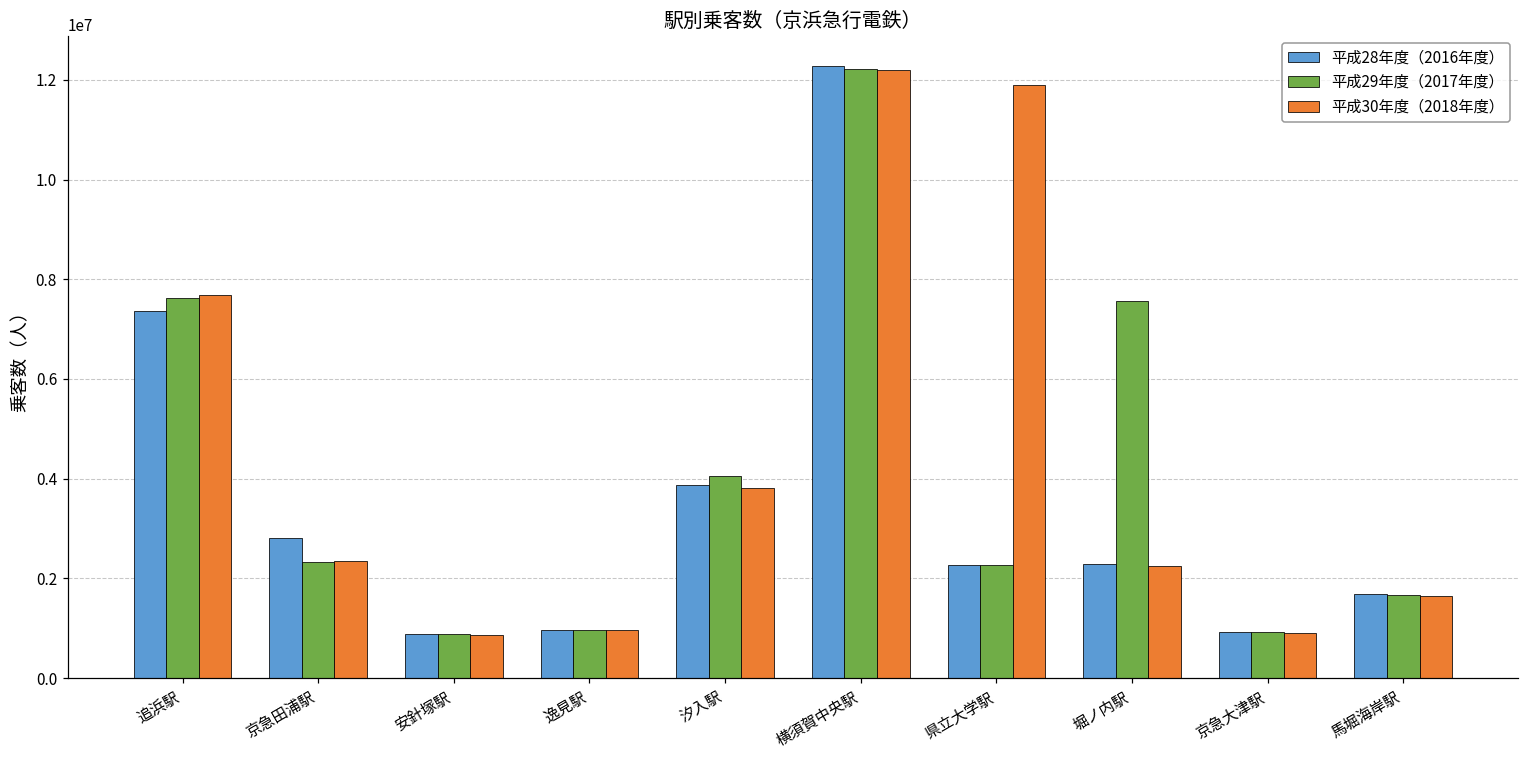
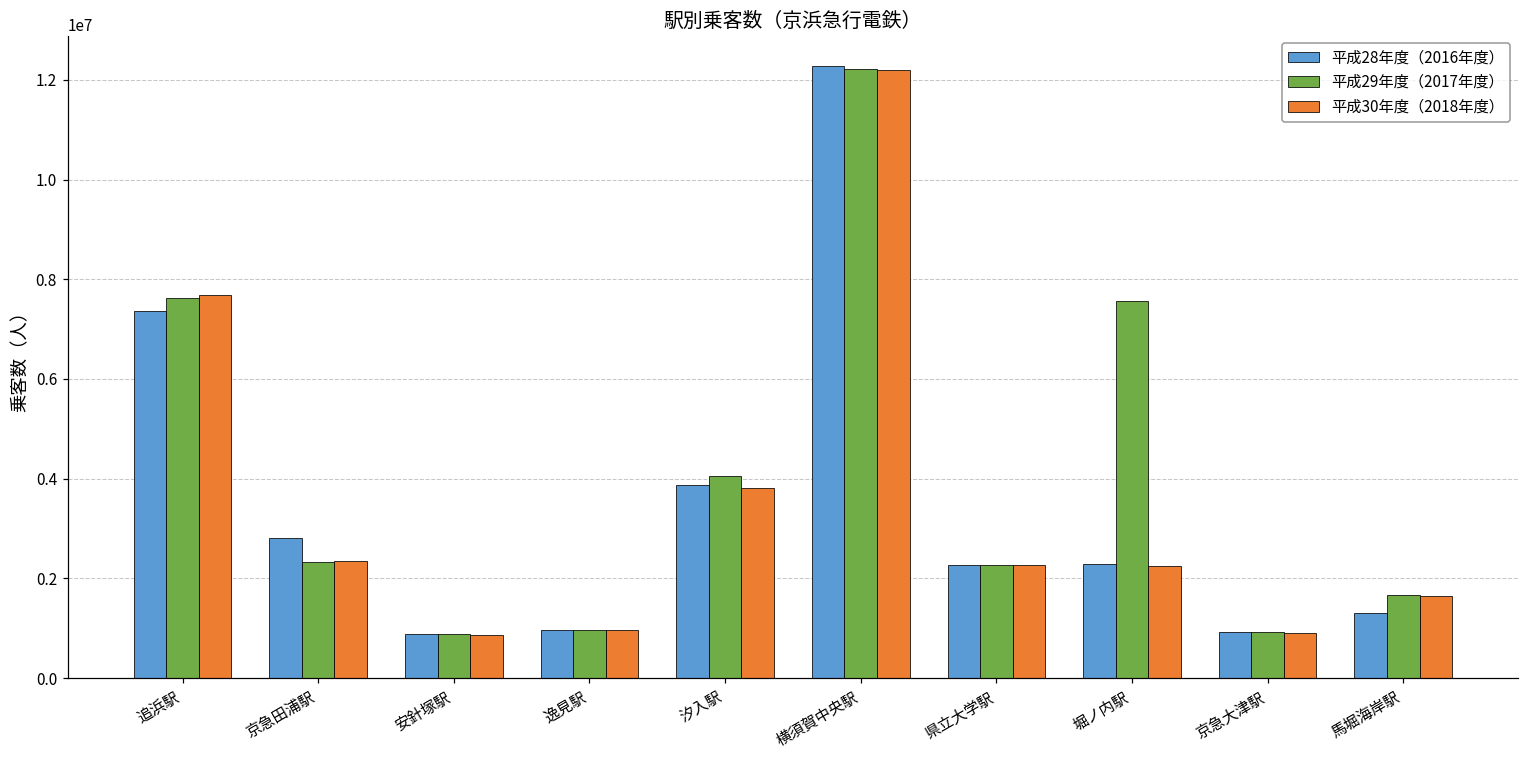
平成30年度（2018年度）, 県立大学駅: 11900000 -> 2300000
平成28年度（2016年度）, 馬堀海岸駅: 1700000 -> 1300000
